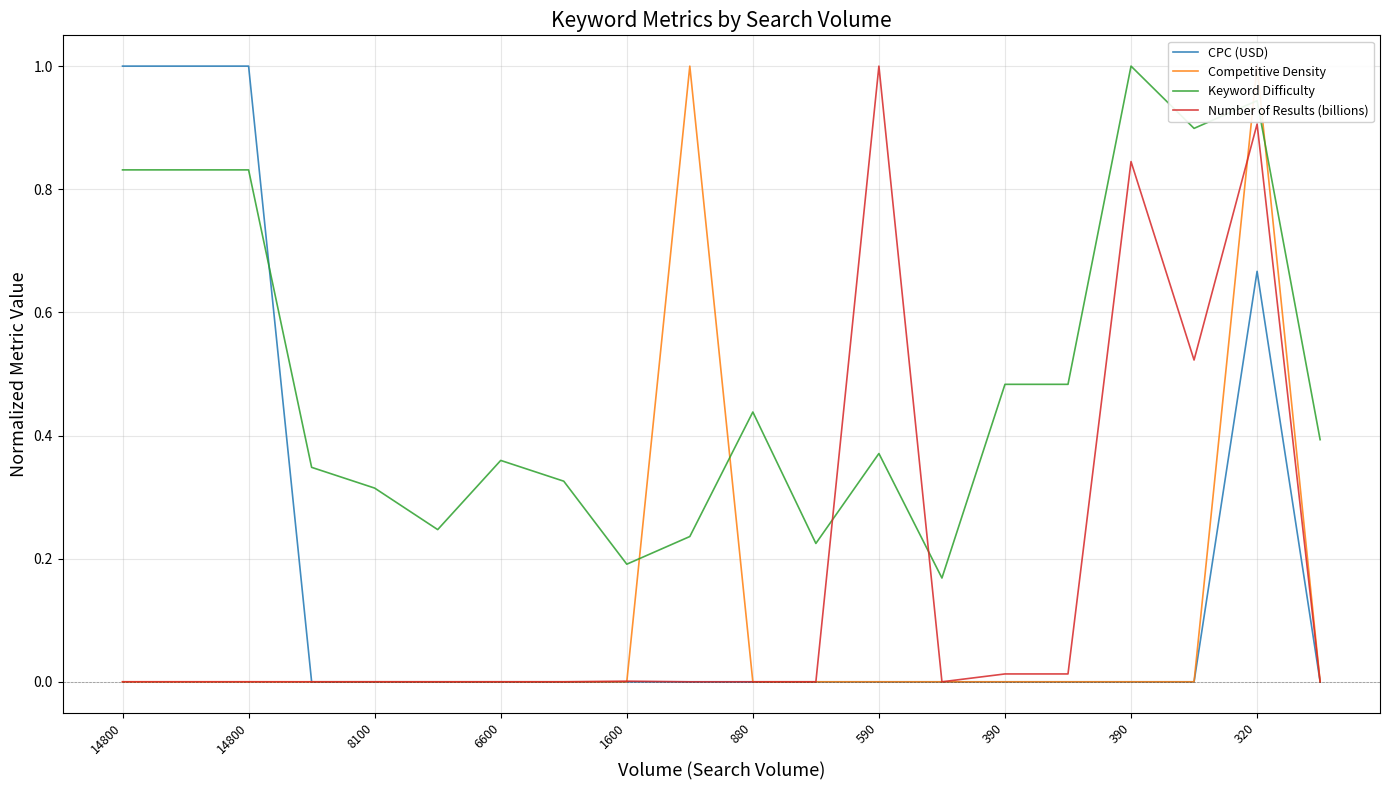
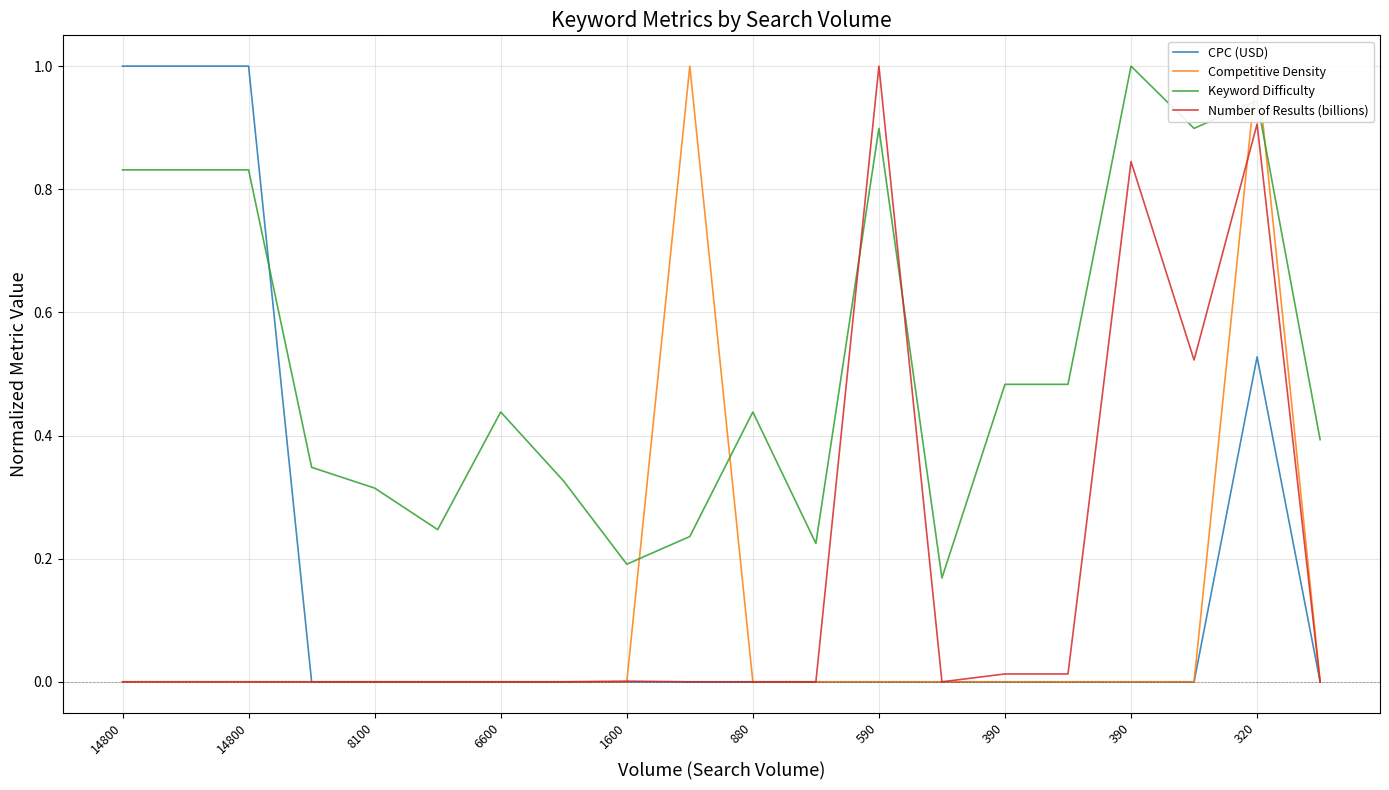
Keyword Difficulty, 6600: 0.36 -> 0.44
Keyword Difficulty, 590: 0.37 -> 0.90
CPC (USD), 320: 0.67 -> 0.53
